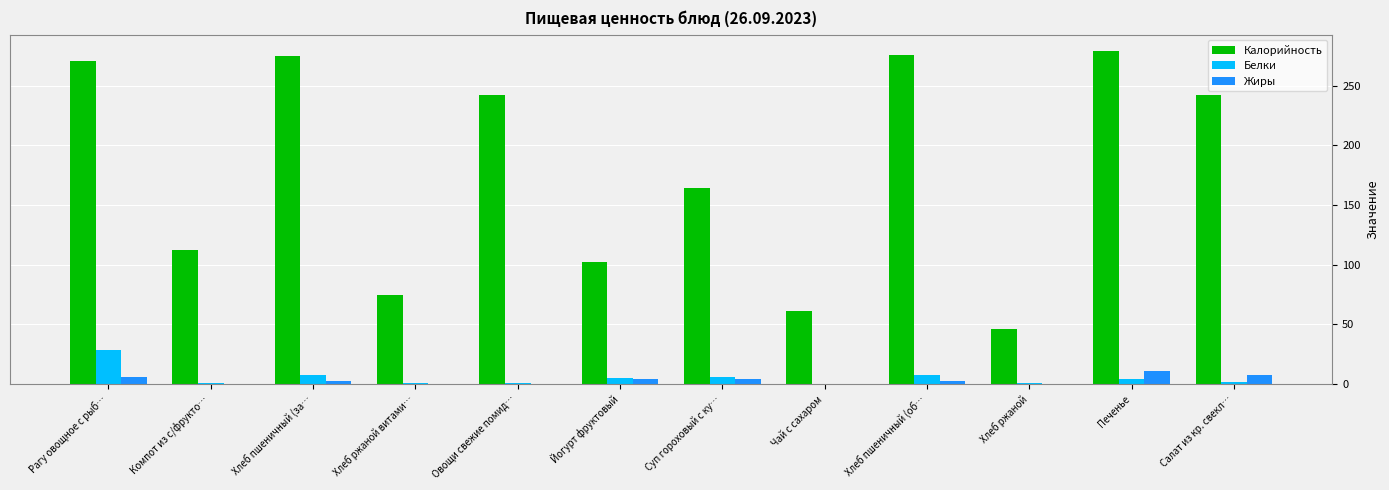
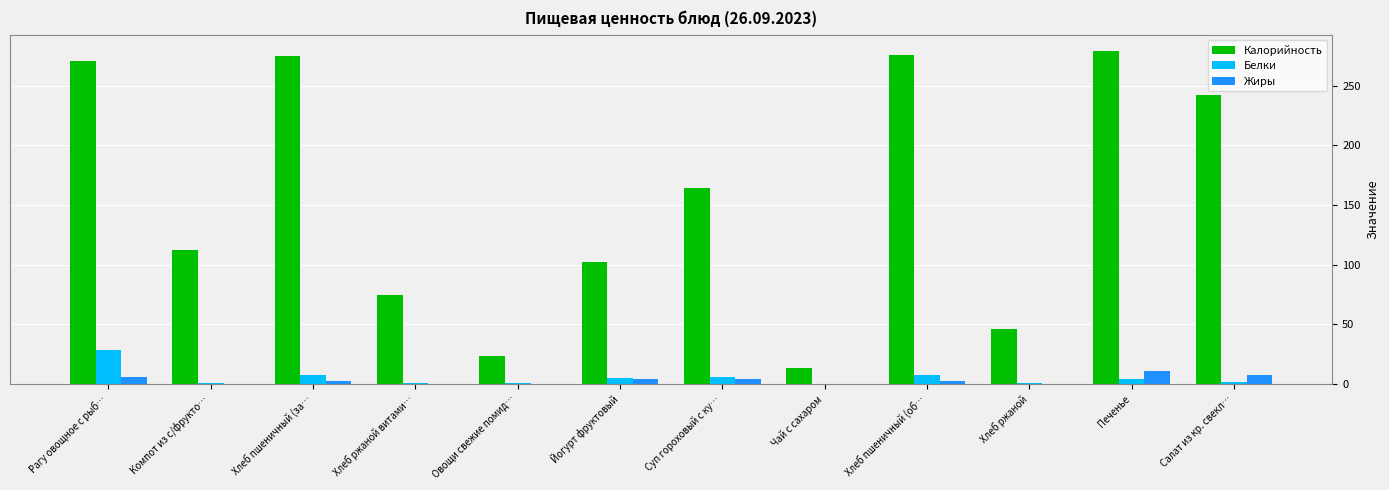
Калорийность, Овощи свежие помид…: 242 -> 23
Калорийность, Чай с сахаром: 62 -> 14
